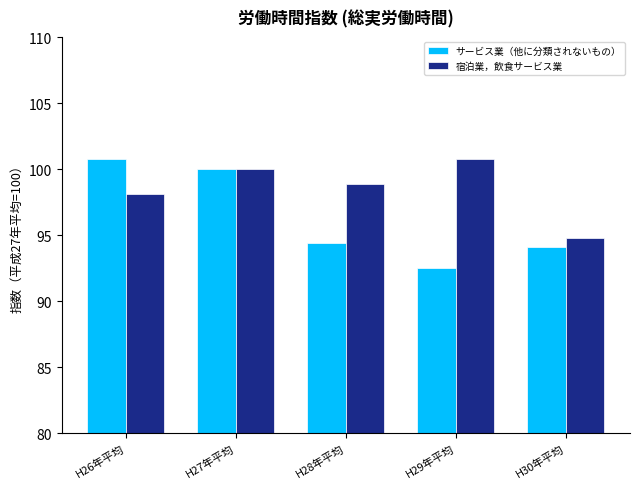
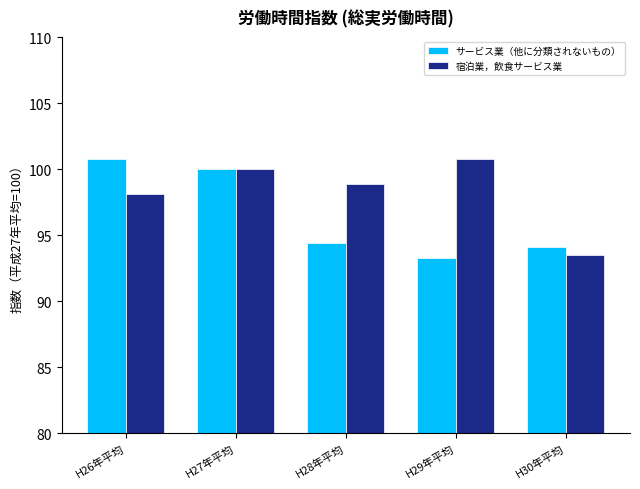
サービス業（他に分類されないもの）, H29年平均: 92.5 -> 93.3
宿泊業，飲食サービス業, H30年平均: 94.8 -> 93.5
